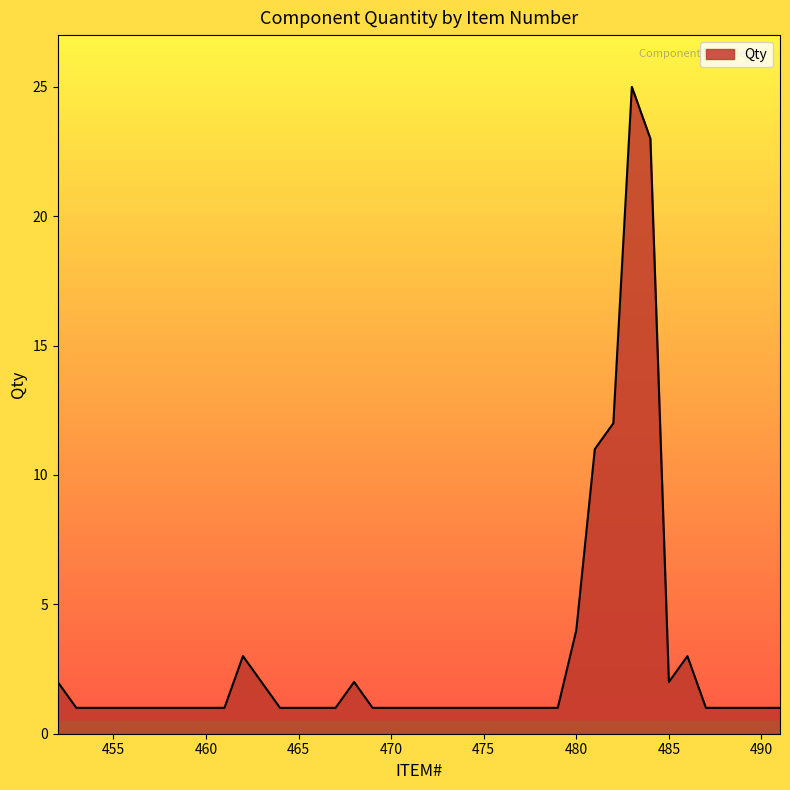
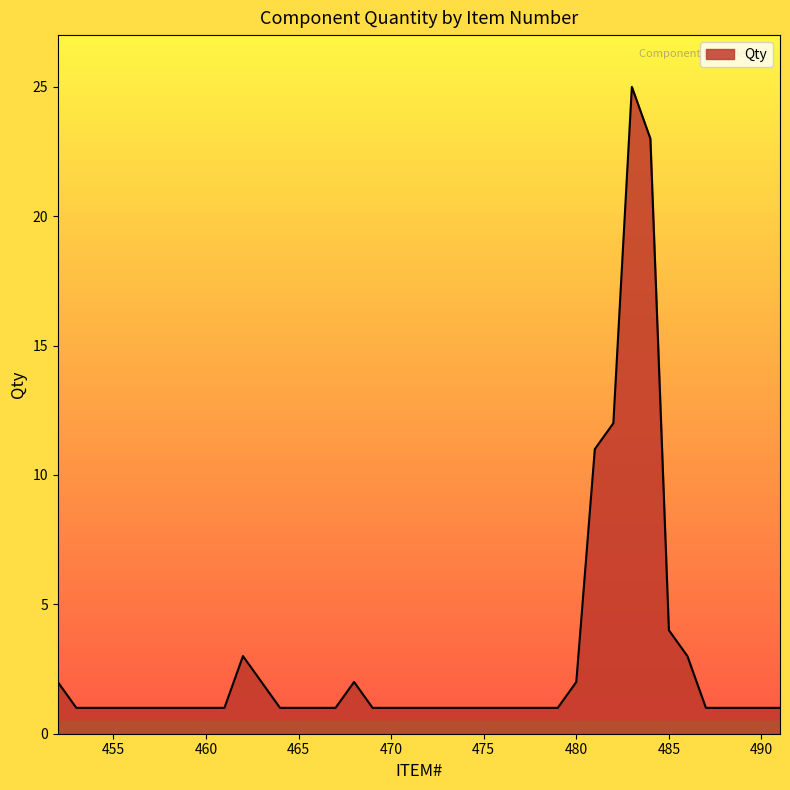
480: 4 -> 2
485: 2 -> 4
